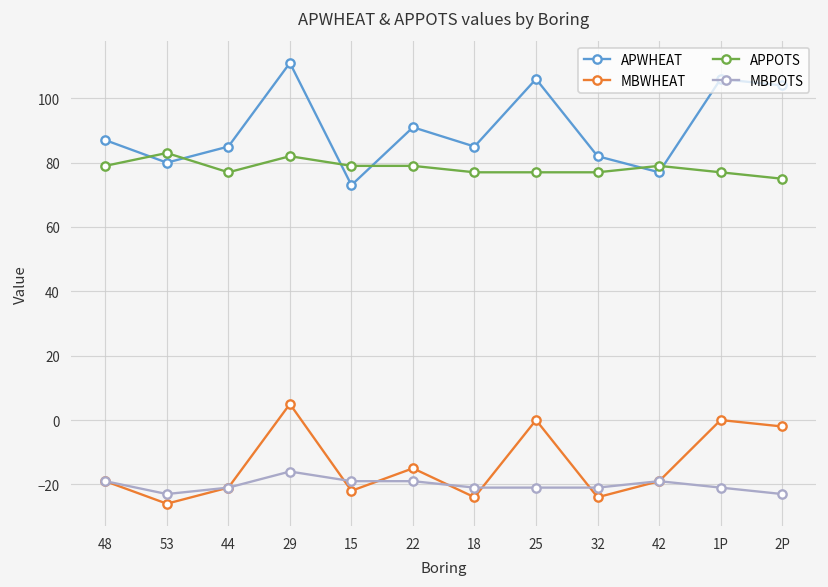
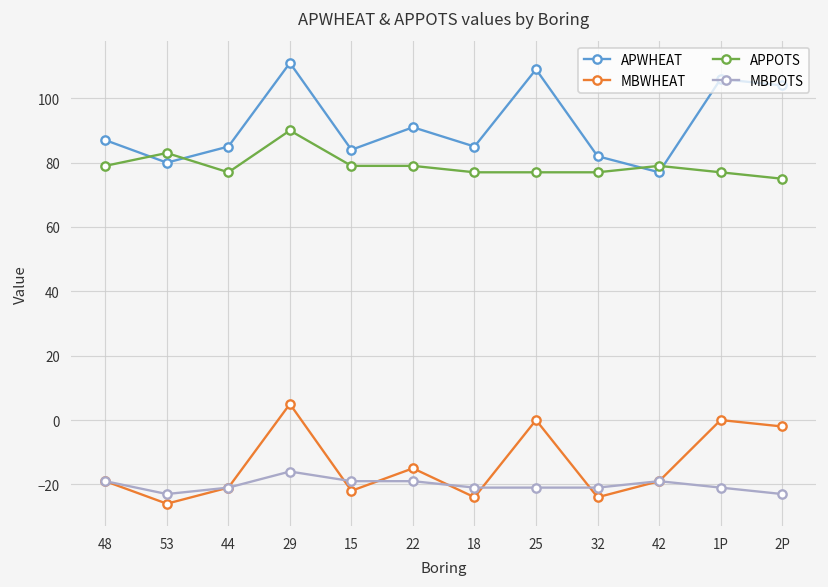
APPOTS, 29: 82 -> 90
APWHEAT, 15: 73 -> 84
APWHEAT, 25: 106 -> 109
